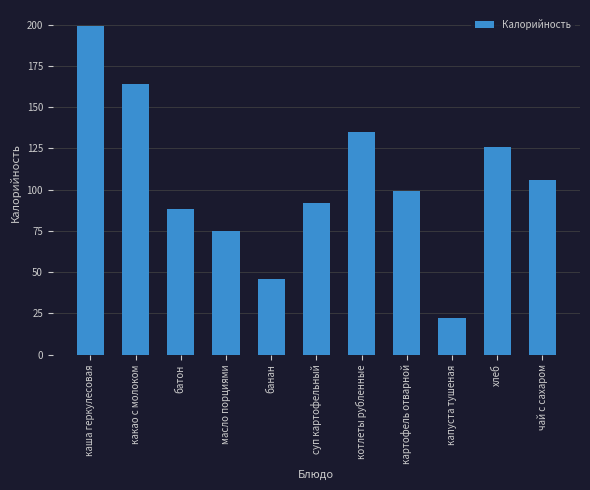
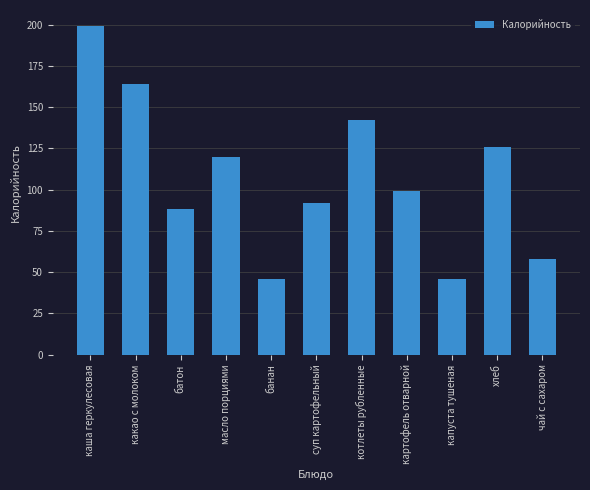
масло порциями: 75 -> 120
котлеты рубленные: 135 -> 142
капуста тушеная: 22 -> 46
чай с сахаром: 106 -> 58
